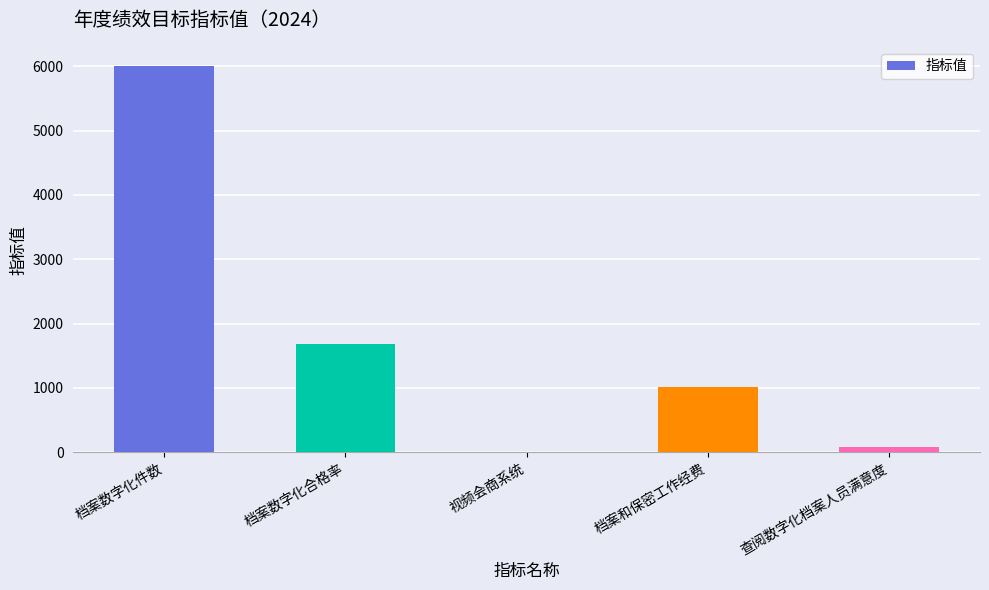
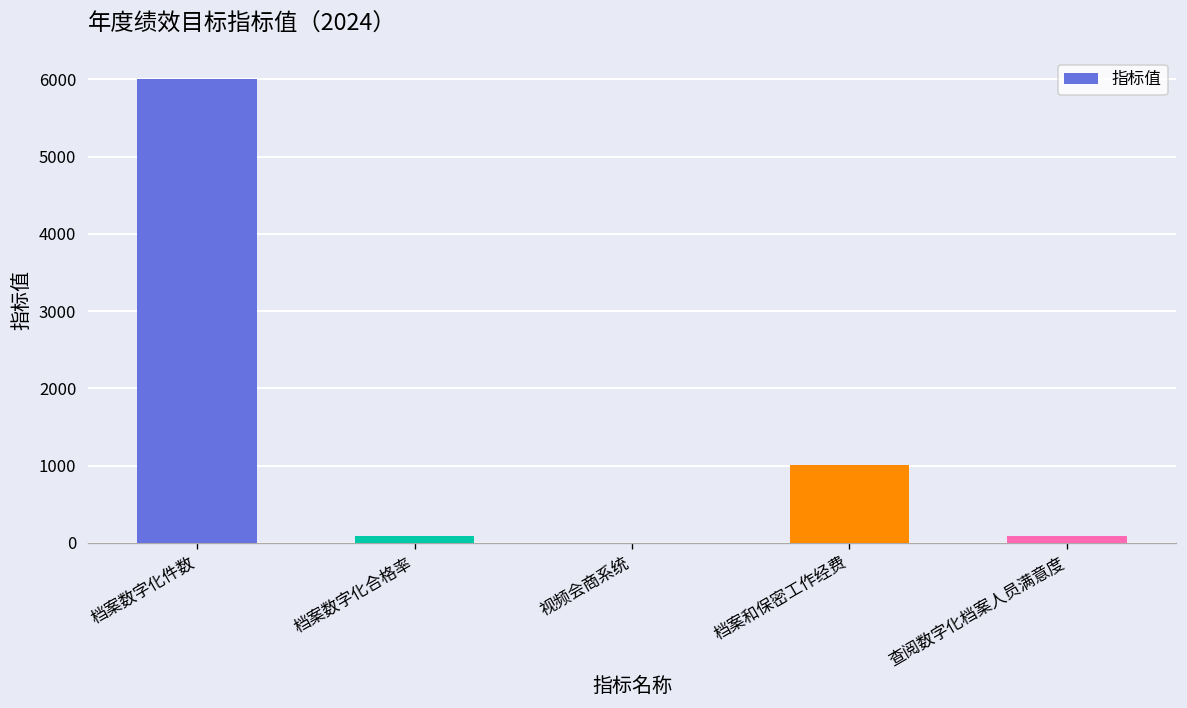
档案数字化合格率: 1700 -> 100
